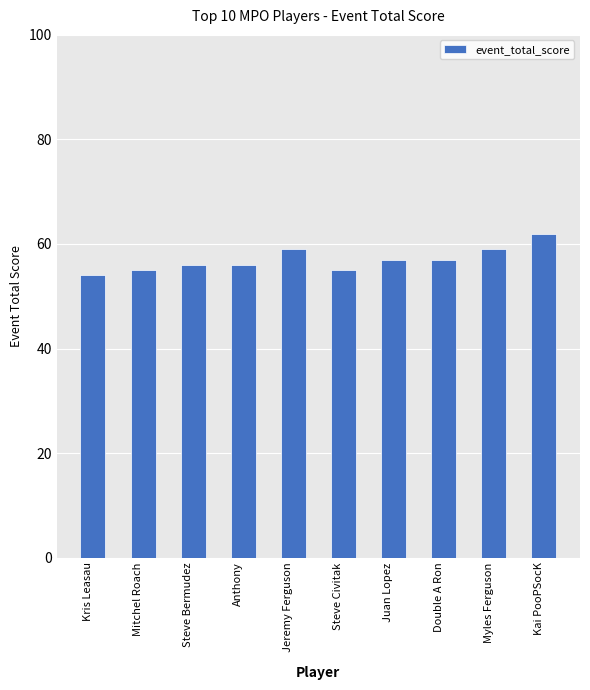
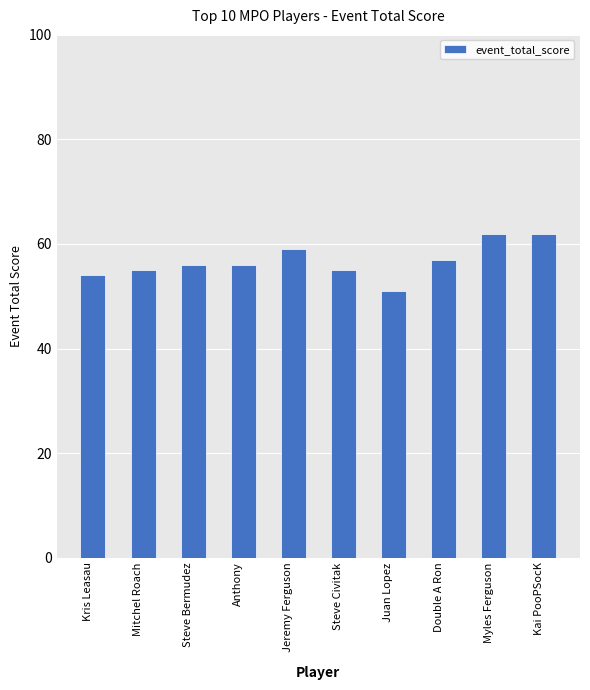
Juan Lopez: 57 -> 51
Myles Ferguson: 59 -> 62
